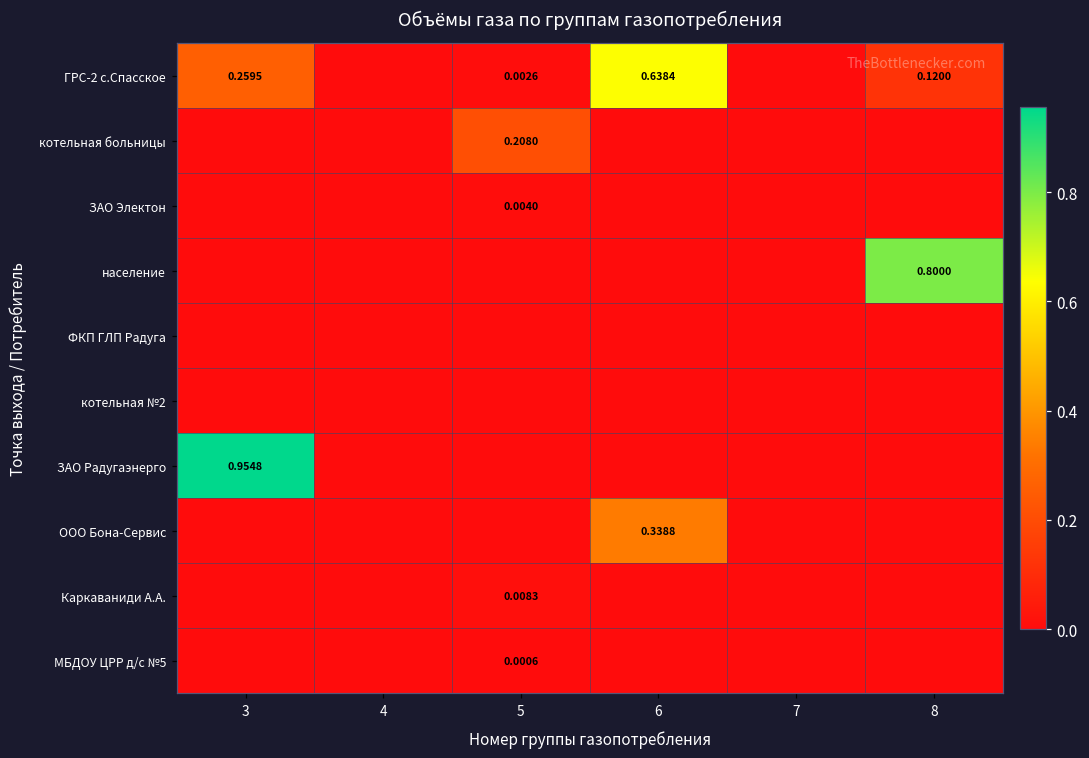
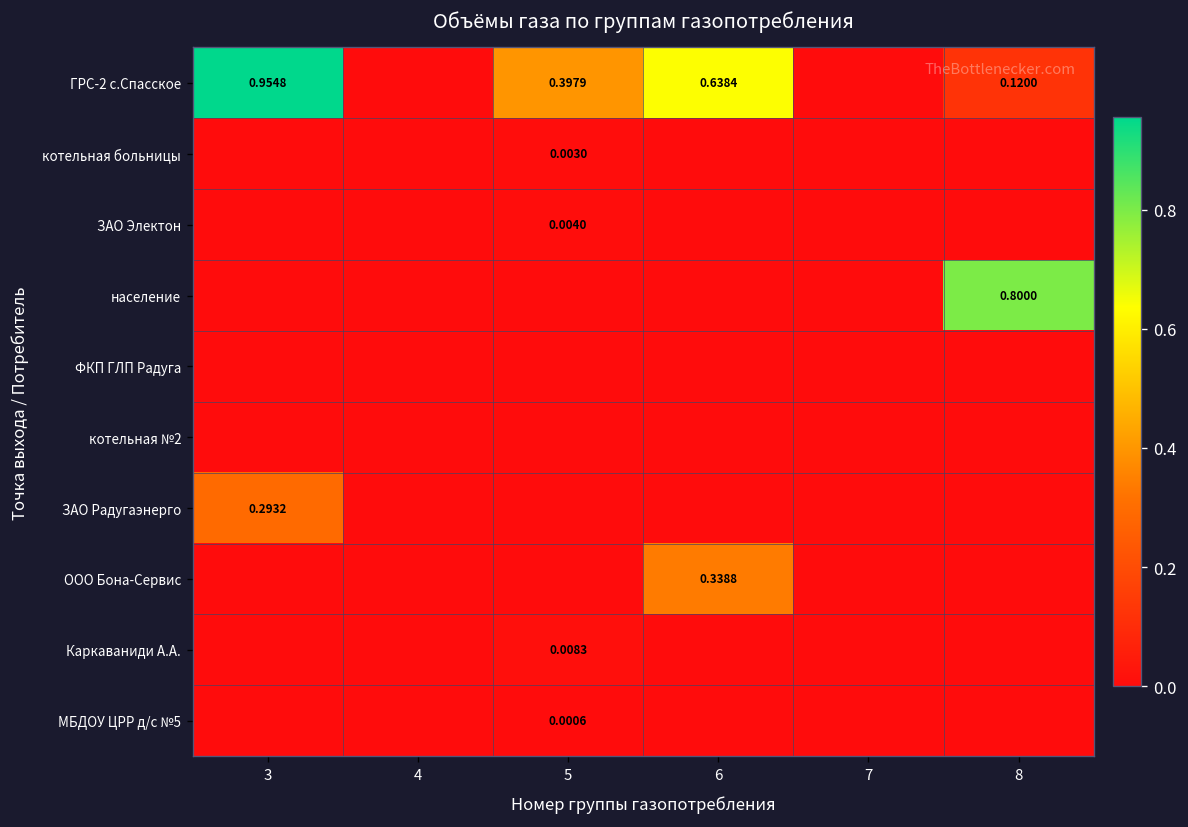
ГРС-2 с.Спасское, 3: 0.2595 -> 0.9548
ГРС-2 с.Спасское, 5: 0.0026 -> 0.3979
котельная больницы, 5: 0.2080 -> 0.0030
ЗАО Радугаэнерго, 3: 0.9548 -> 0.2932
